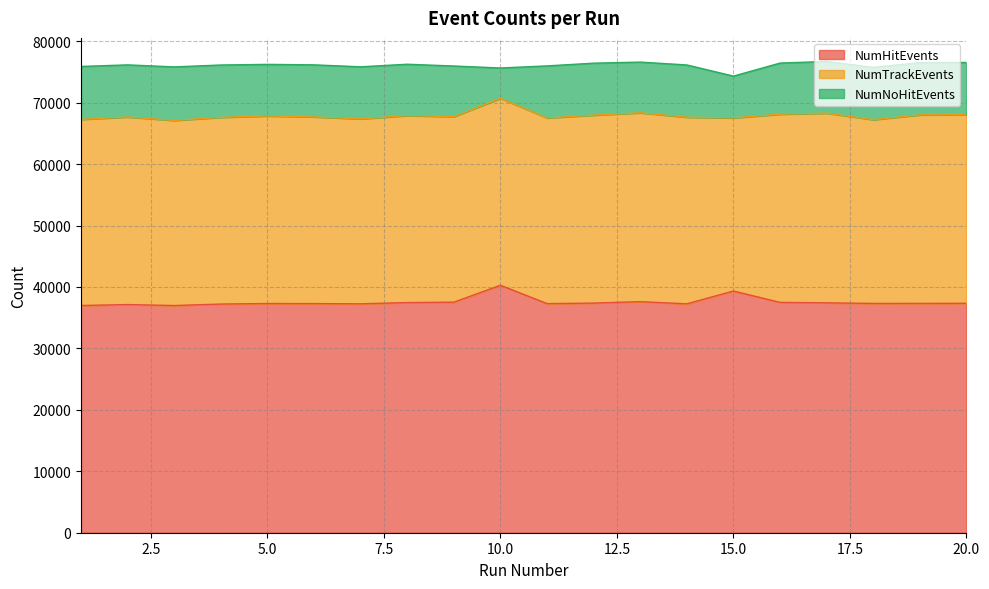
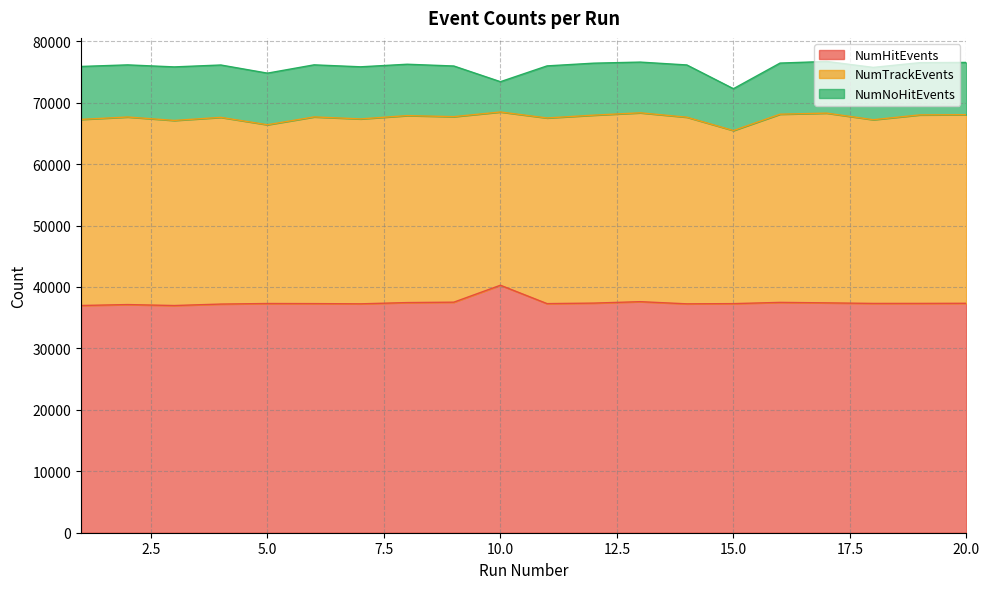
NumTrackEvents, 5.0: 31000 -> 29000
NumTrackEvents, 10.0: 30000 -> 28000
NumHitEvents, 15.0: 39000 -> 37000
